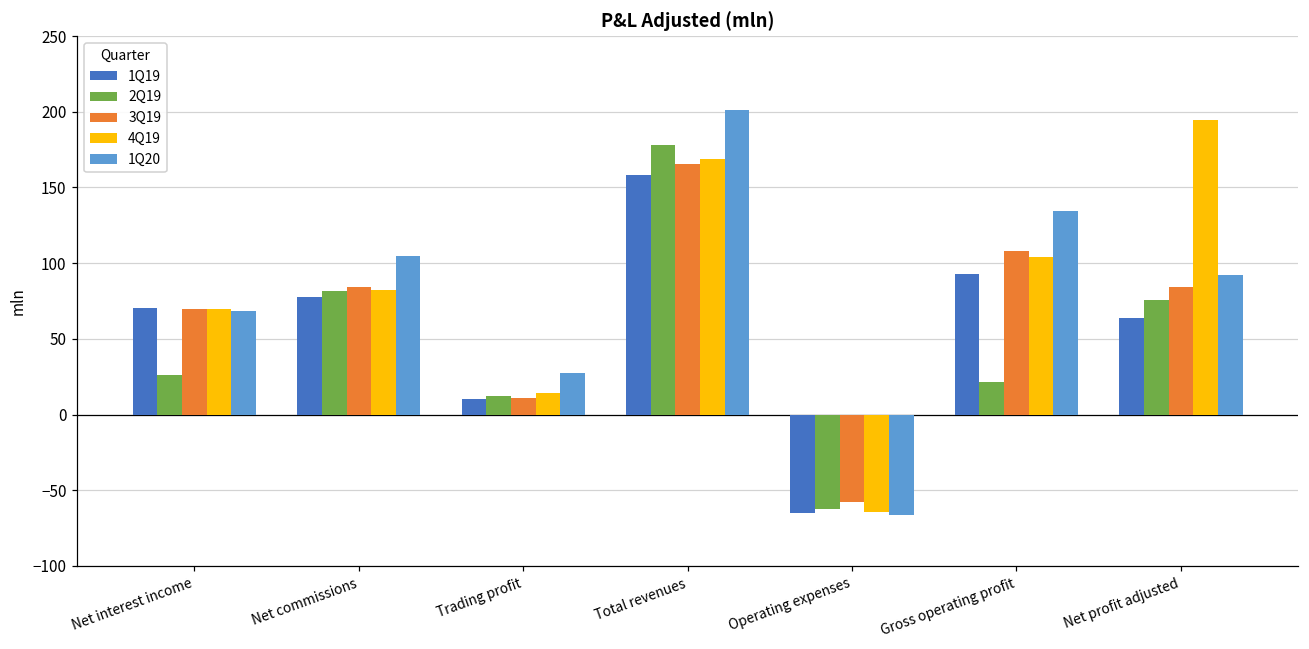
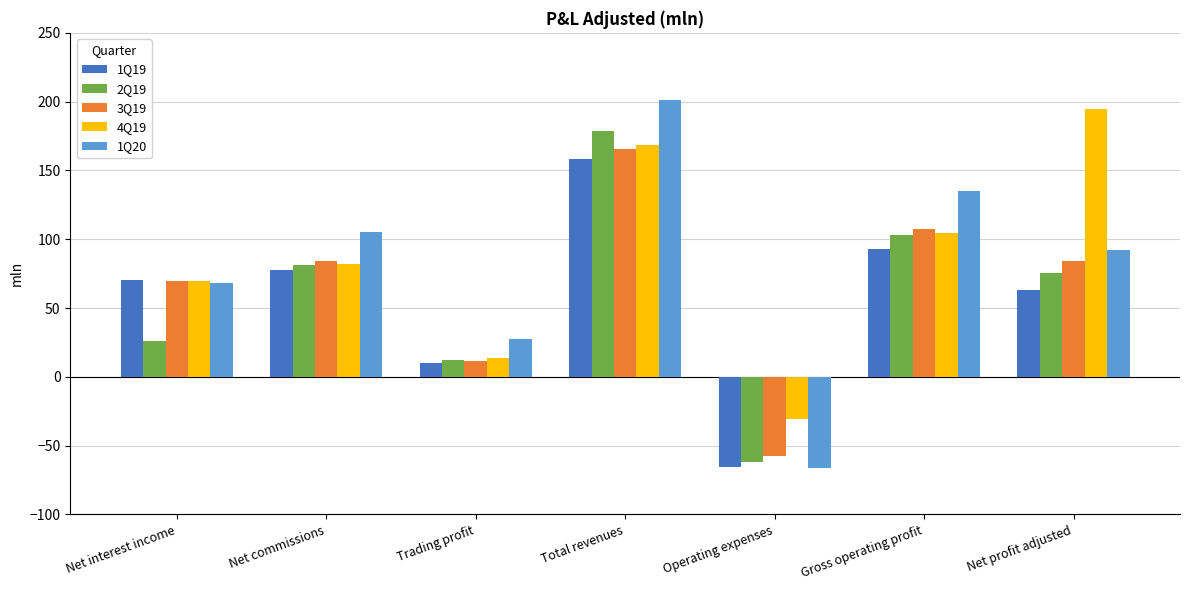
4Q19, Operating expenses: -64 -> -31
2Q19, Gross operating profit: 21 -> 103
